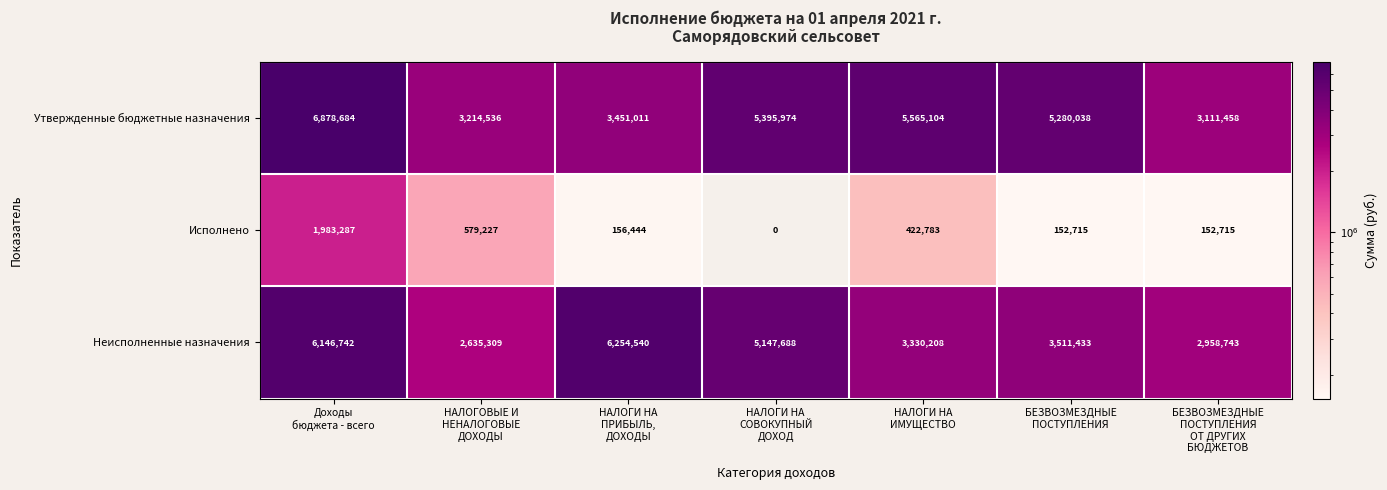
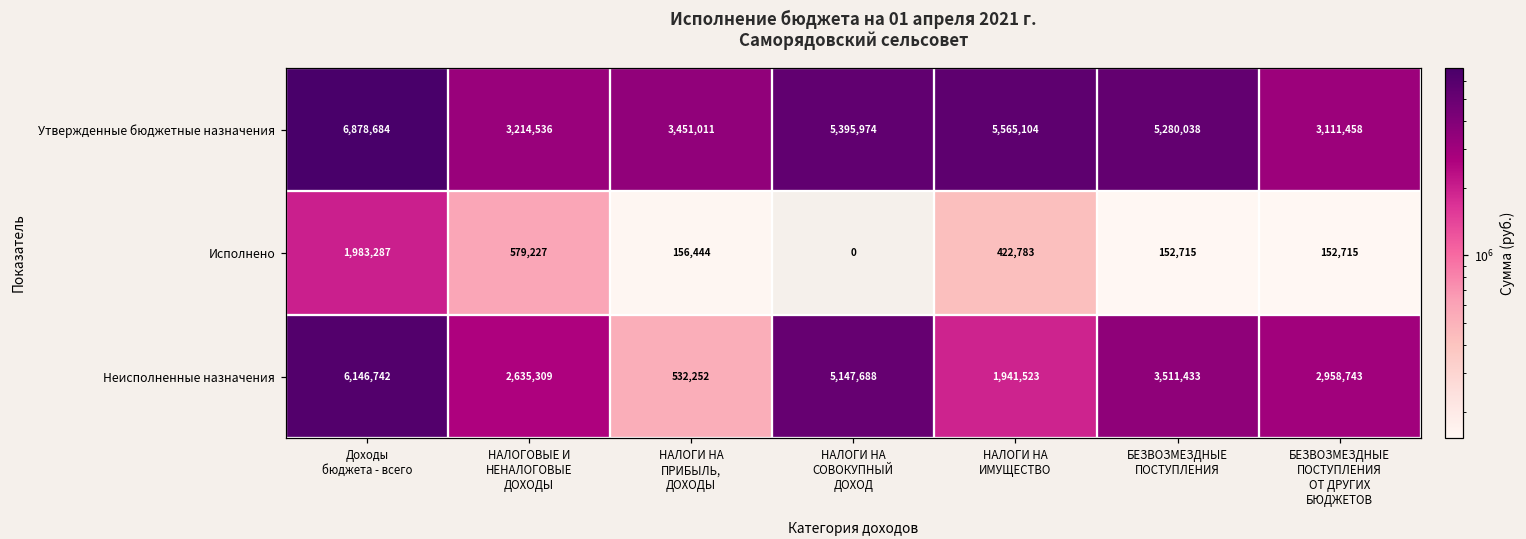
Неисполненные назначения, НАЛОГИ НА ПРИБЫЛЬ, ДОХОДЫ: 6,254,540 -> 532,252
Неисполненные назначения, НАЛОГИ НА ИМУЩЕСТВО: 3,330,208 -> 1,941,523
